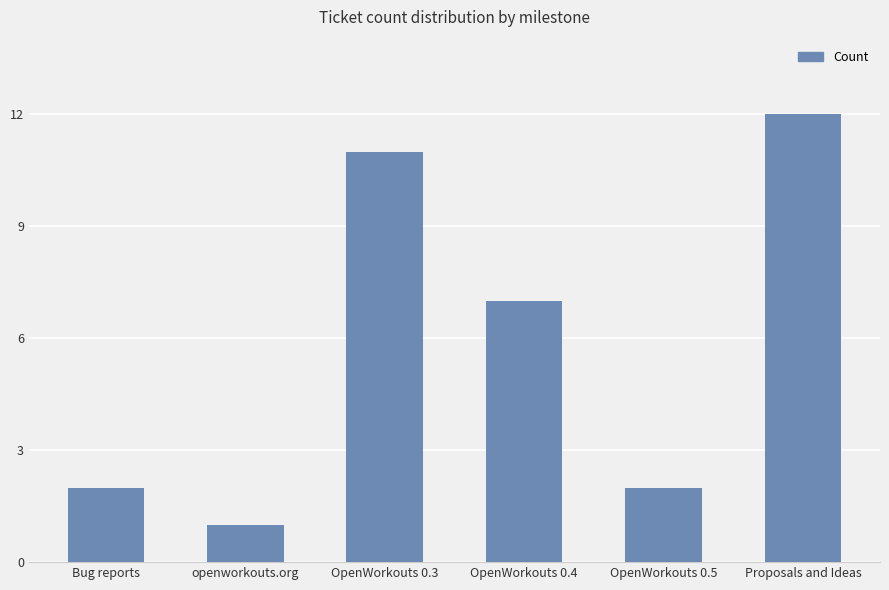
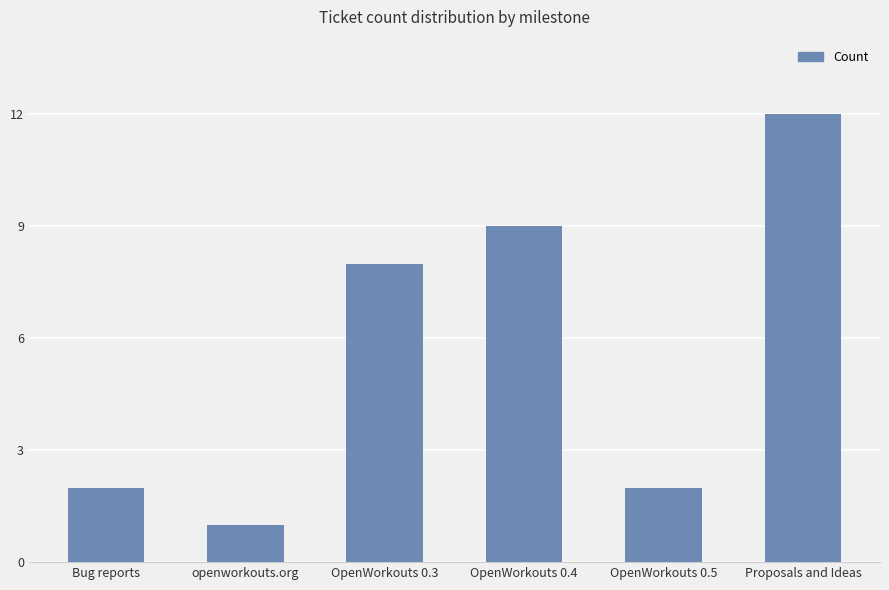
OpenWorkouts 0.3: 11 -> 8
OpenWorkouts 0.4: 7 -> 9
